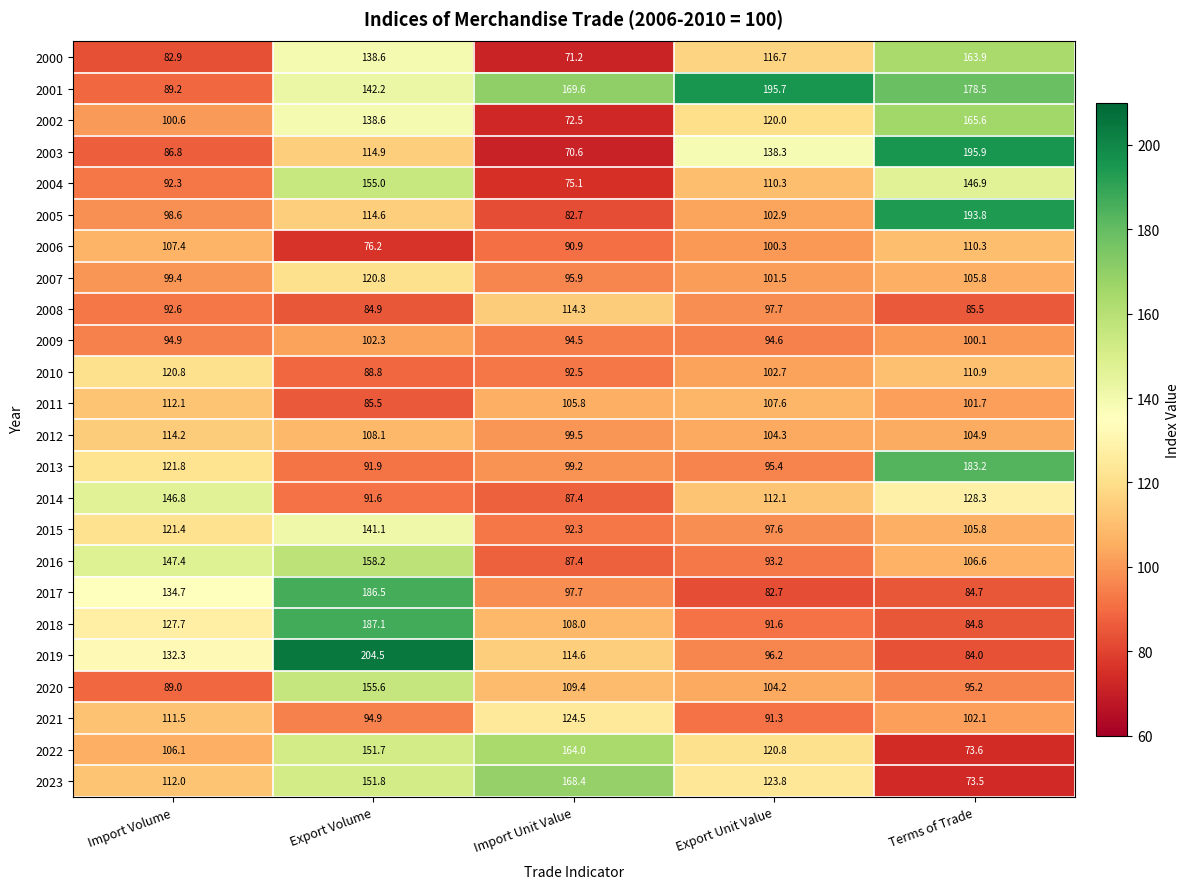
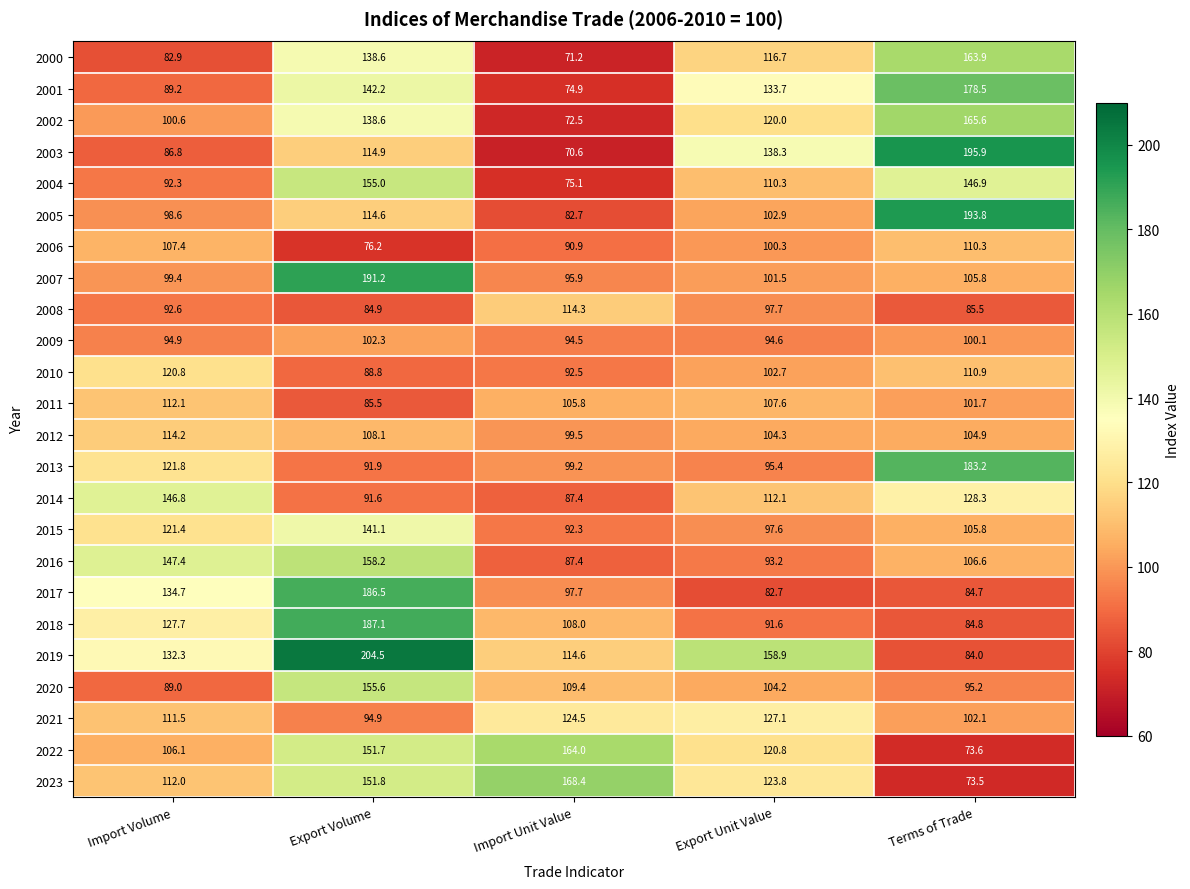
2001, Import Unit Value: 169.6 -> 74.9
2001, Export Unit Value: 195.7 -> 133.7
2007, Export Volume: 120.8 -> 191.2
2019, Export Unit Value: 96.2 -> 158.9
2021, Export Unit Value: 91.3 -> 127.1
